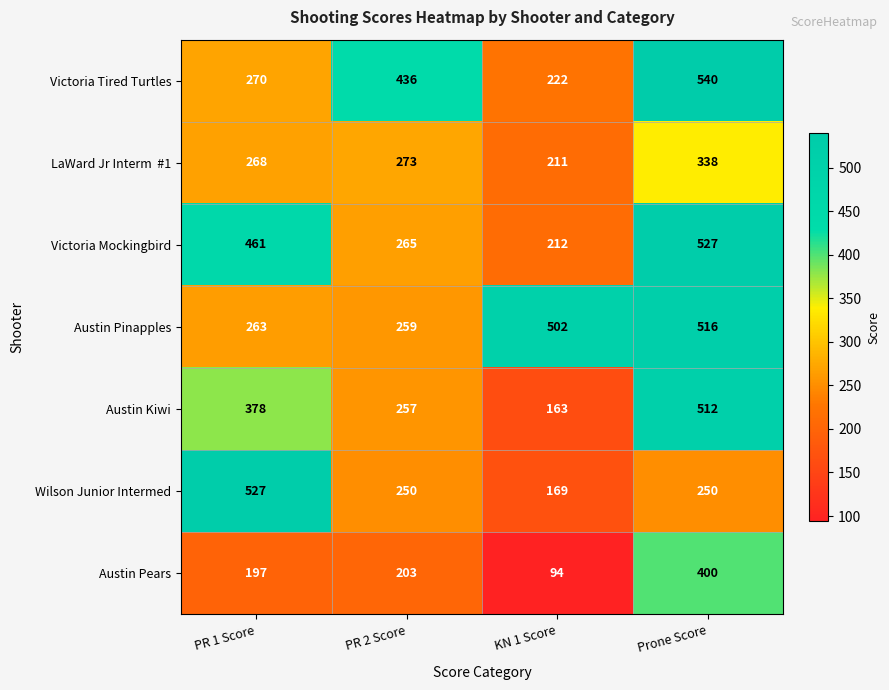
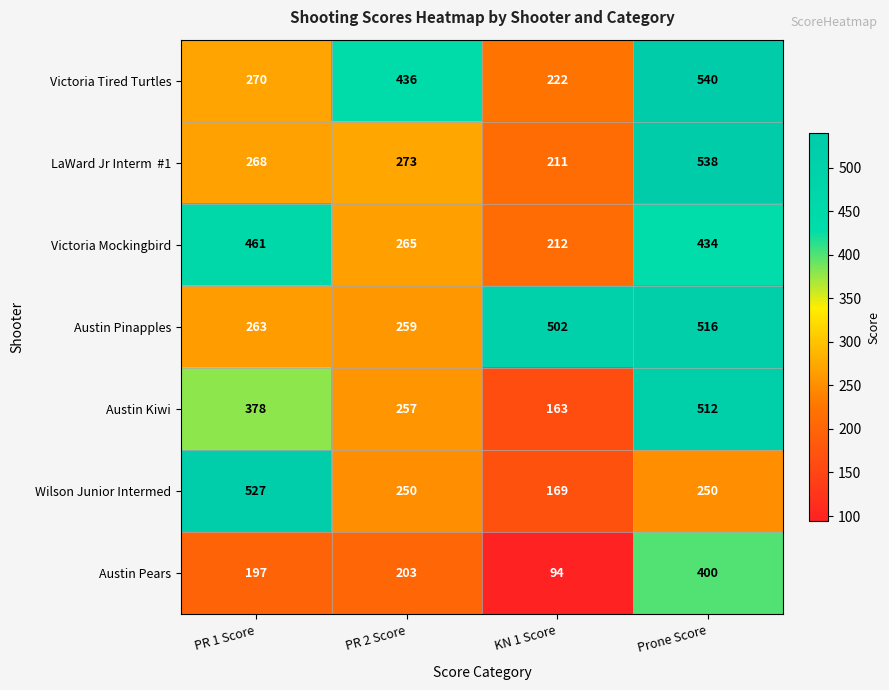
LaWard Jr Interm #1, Prone Score: 338 -> 538
Victoria Mockingbird, Prone Score: 527 -> 434
